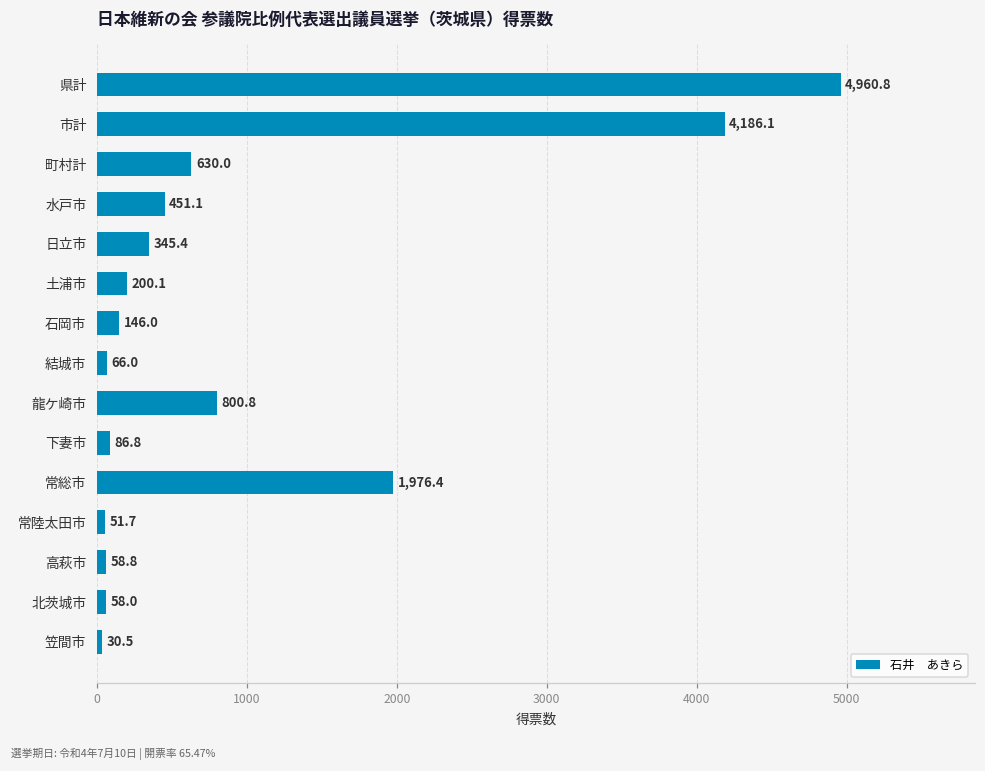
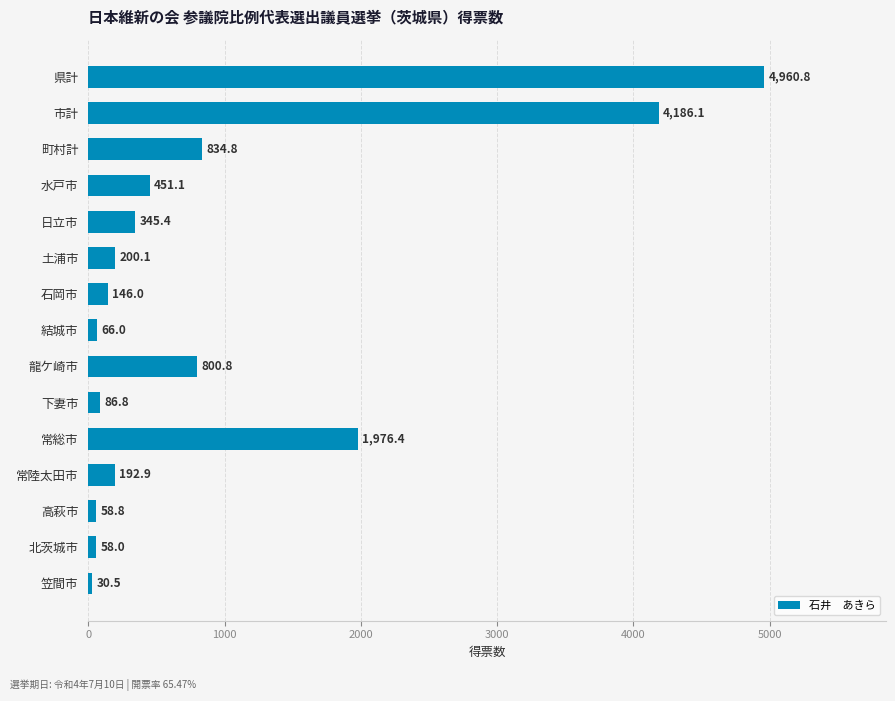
町村計: 630.0 -> 834.8
常陸太田市: 51.7 -> 192.9
